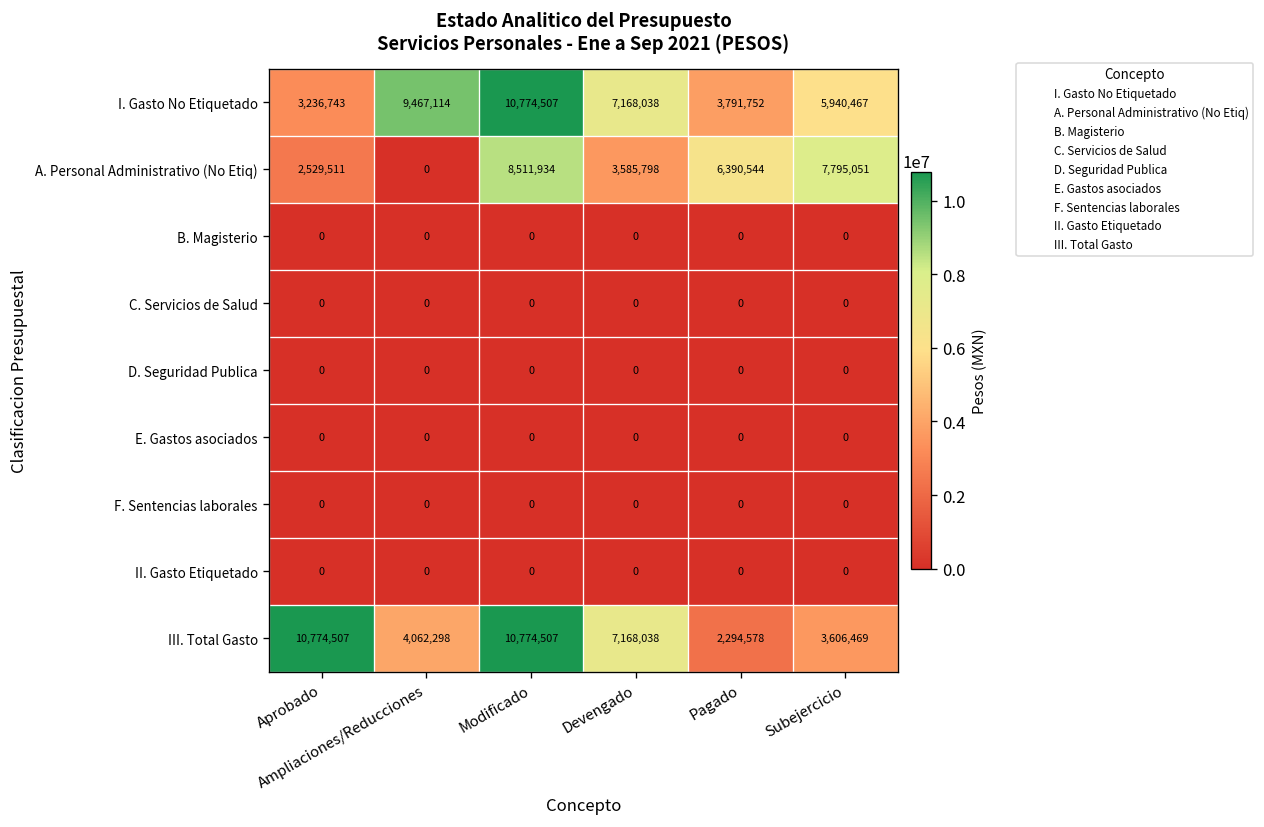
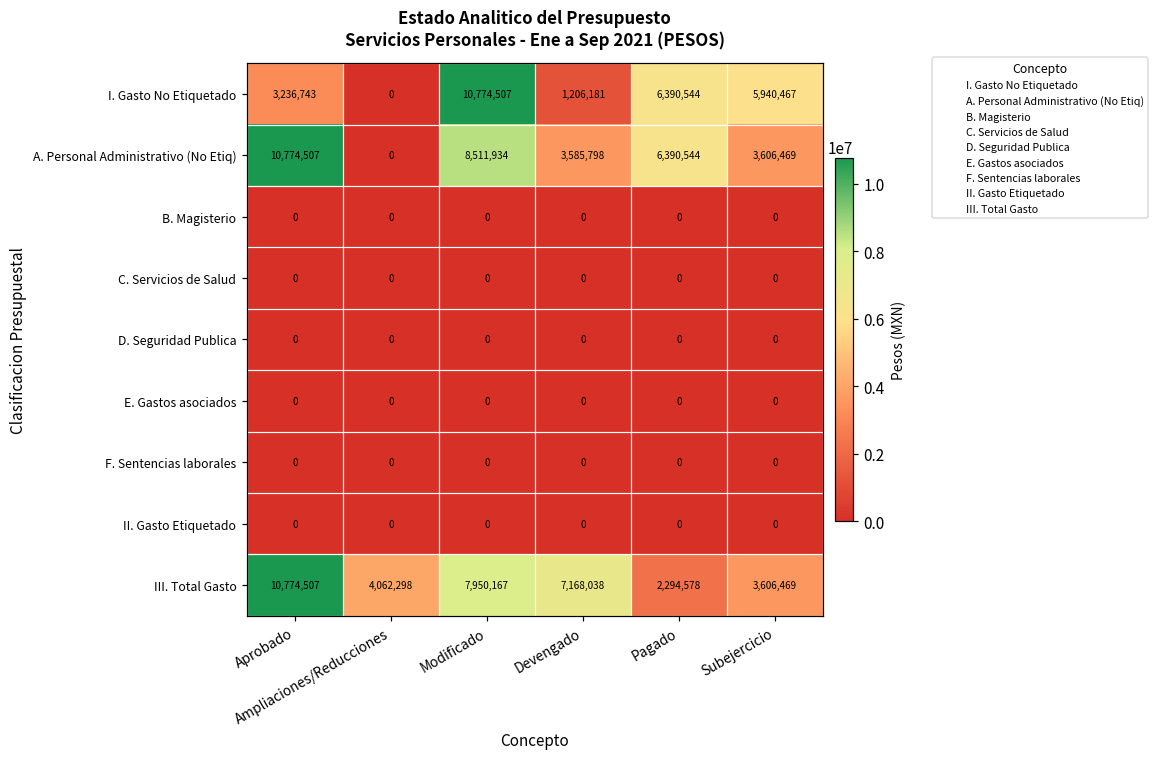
I. Gasto No Etiquetado, Ampliaciones/Reducciones: 9,467,114 -> 0
I. Gasto No Etiquetado, Devengado: 7,168,038 -> 1,206,181
I. Gasto No Etiquetado, Pagado: 3,791,752 -> 6,390,544
A. Personal Administrativo (No Etiq), Aprobado: 2,529,511 -> 10,774,507
A. Personal Administrativo (No Etiq), Subejercicio: 7,795,051 -> 3,606,469
III. Total Gasto, Modificado: 10,774,507 -> 7,950,167
